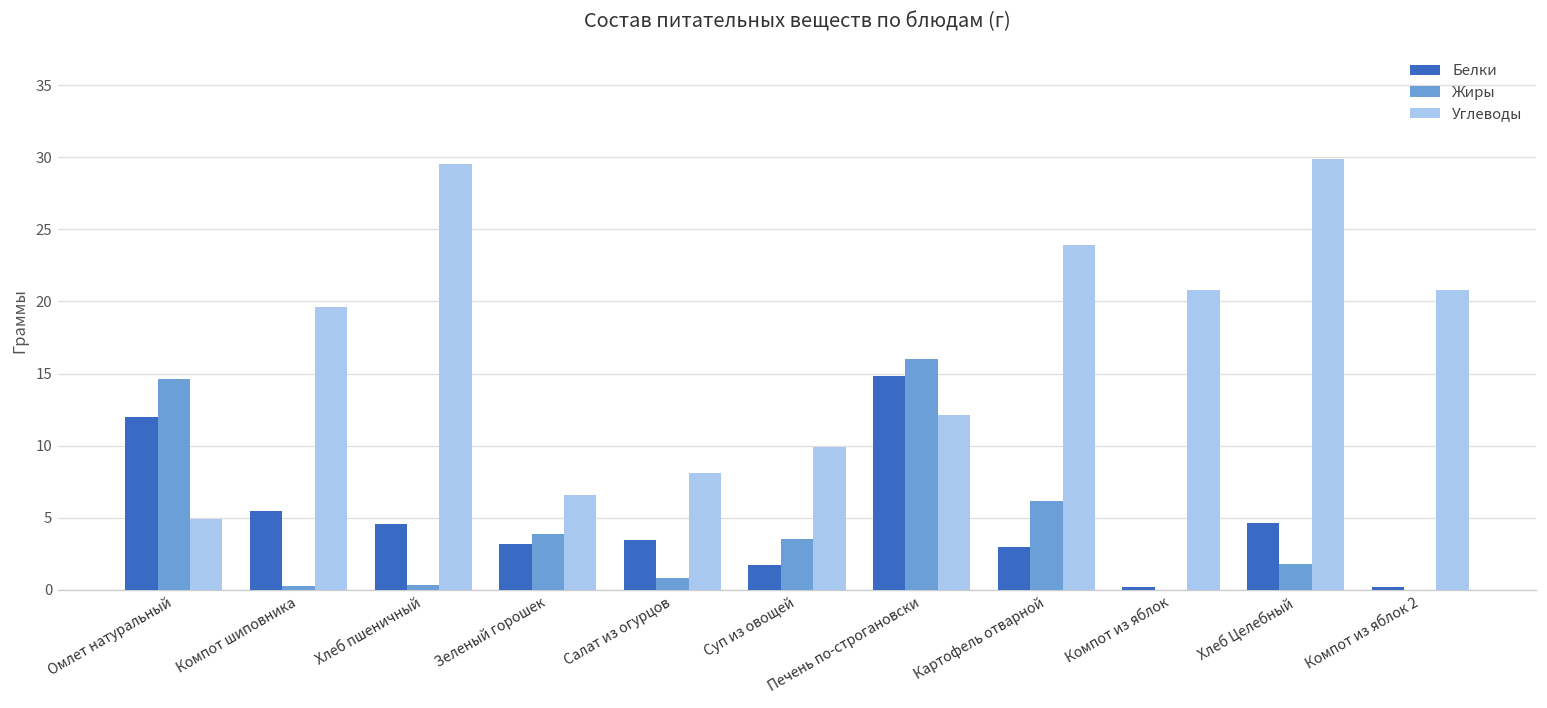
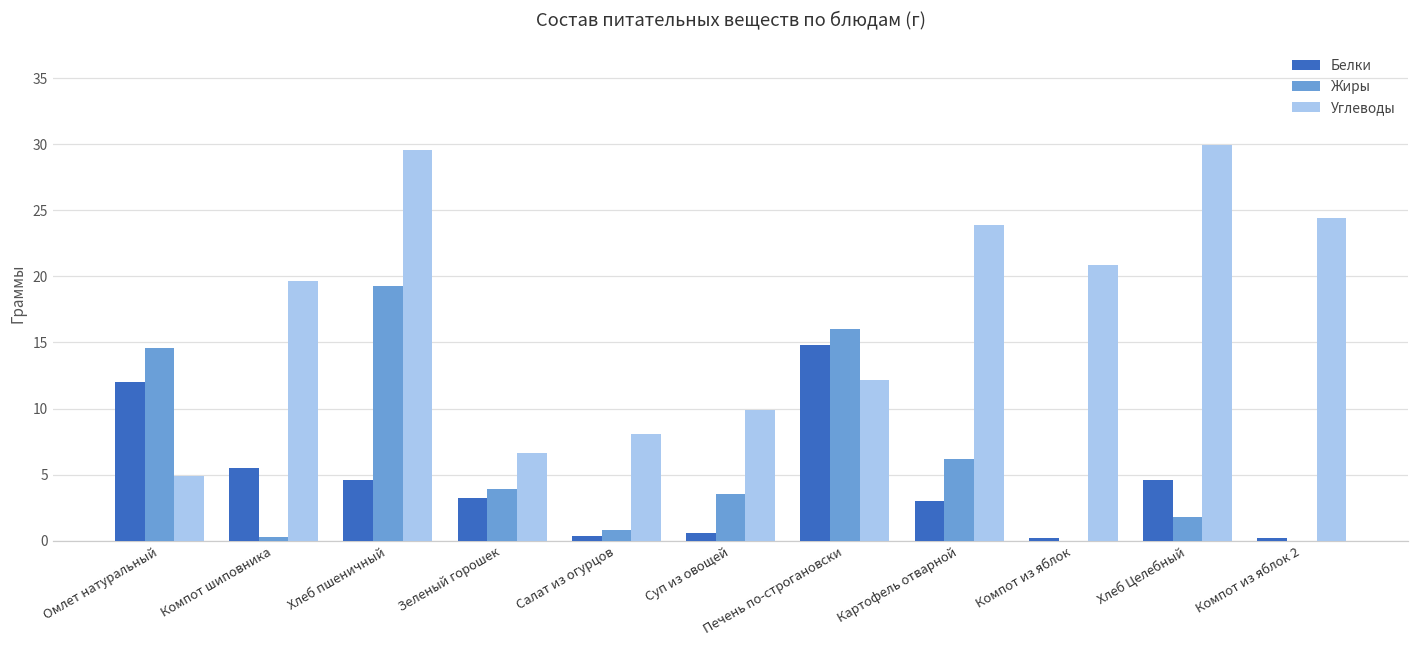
Жиры, Хлеб пшеничный: 0.3 -> 19.3
Белки, Салат из огурцов: 3.5 -> 0.4
Белки, Суп из овощей: 1.8 -> 0.6
Углеводы, Компот из яблок 2: 20.8 -> 24.4
